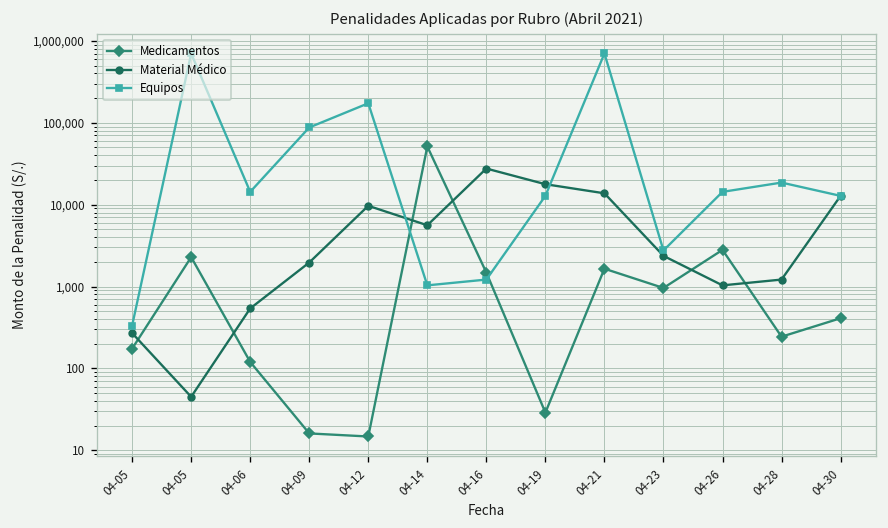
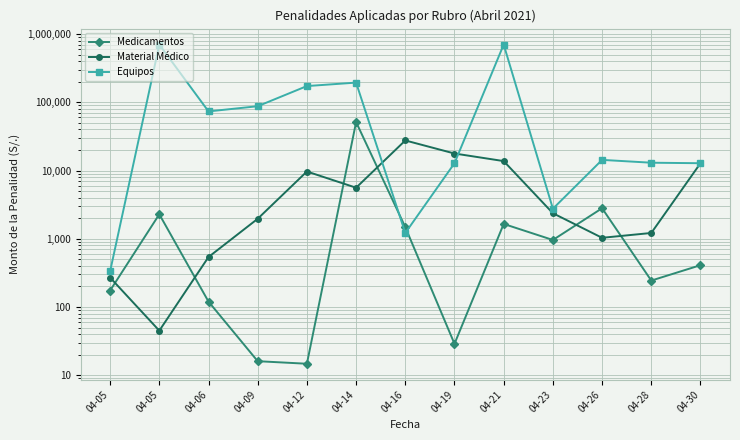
Equipos, 04-06: 14,000 -> 70,000
Equipos, 04-14: 1,000 -> 190,000
Equipos, 04-28: 19,000 -> 13,000
